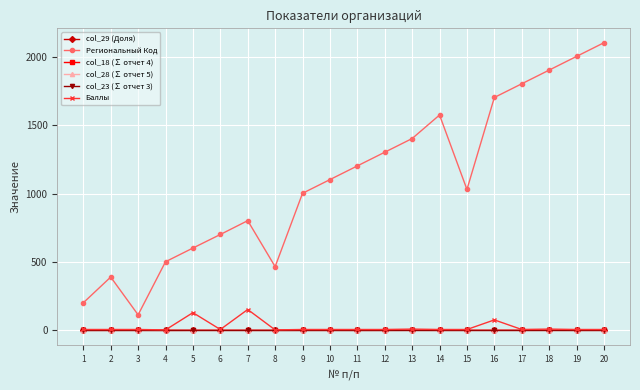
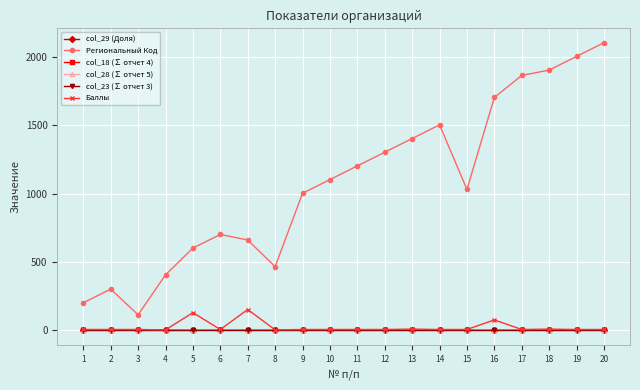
Региональный Код, 2: 390 -> 300
Региональный Код, 4: 500 -> 410
Региональный Код, 7: 800 -> 660
Региональный Код, 14: 1570 -> 1500
Региональный Код, 17: 1800 -> 1860
